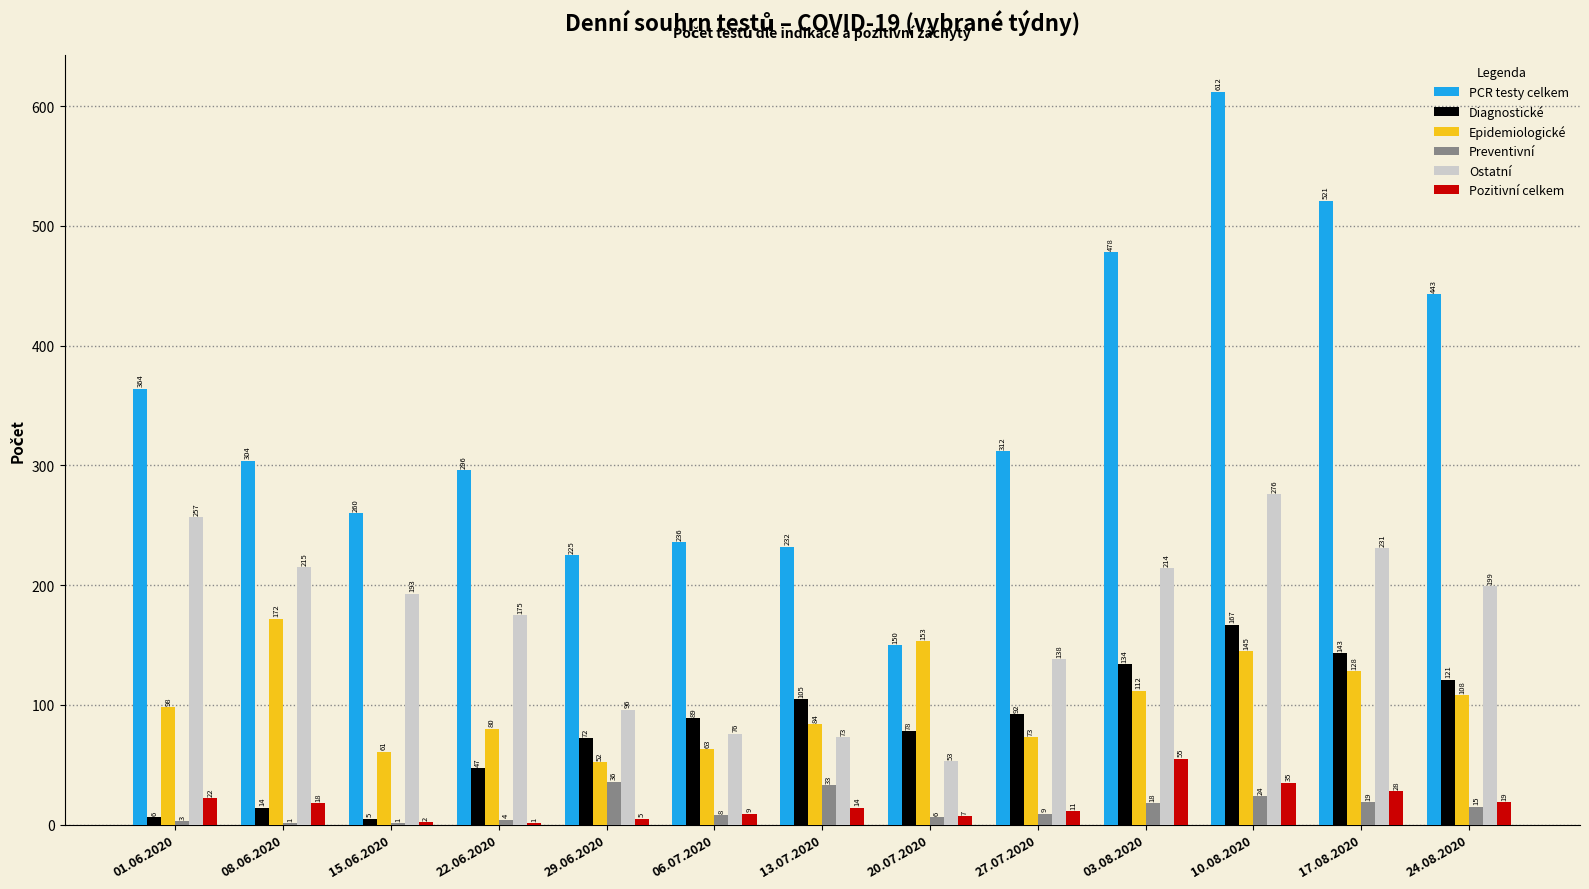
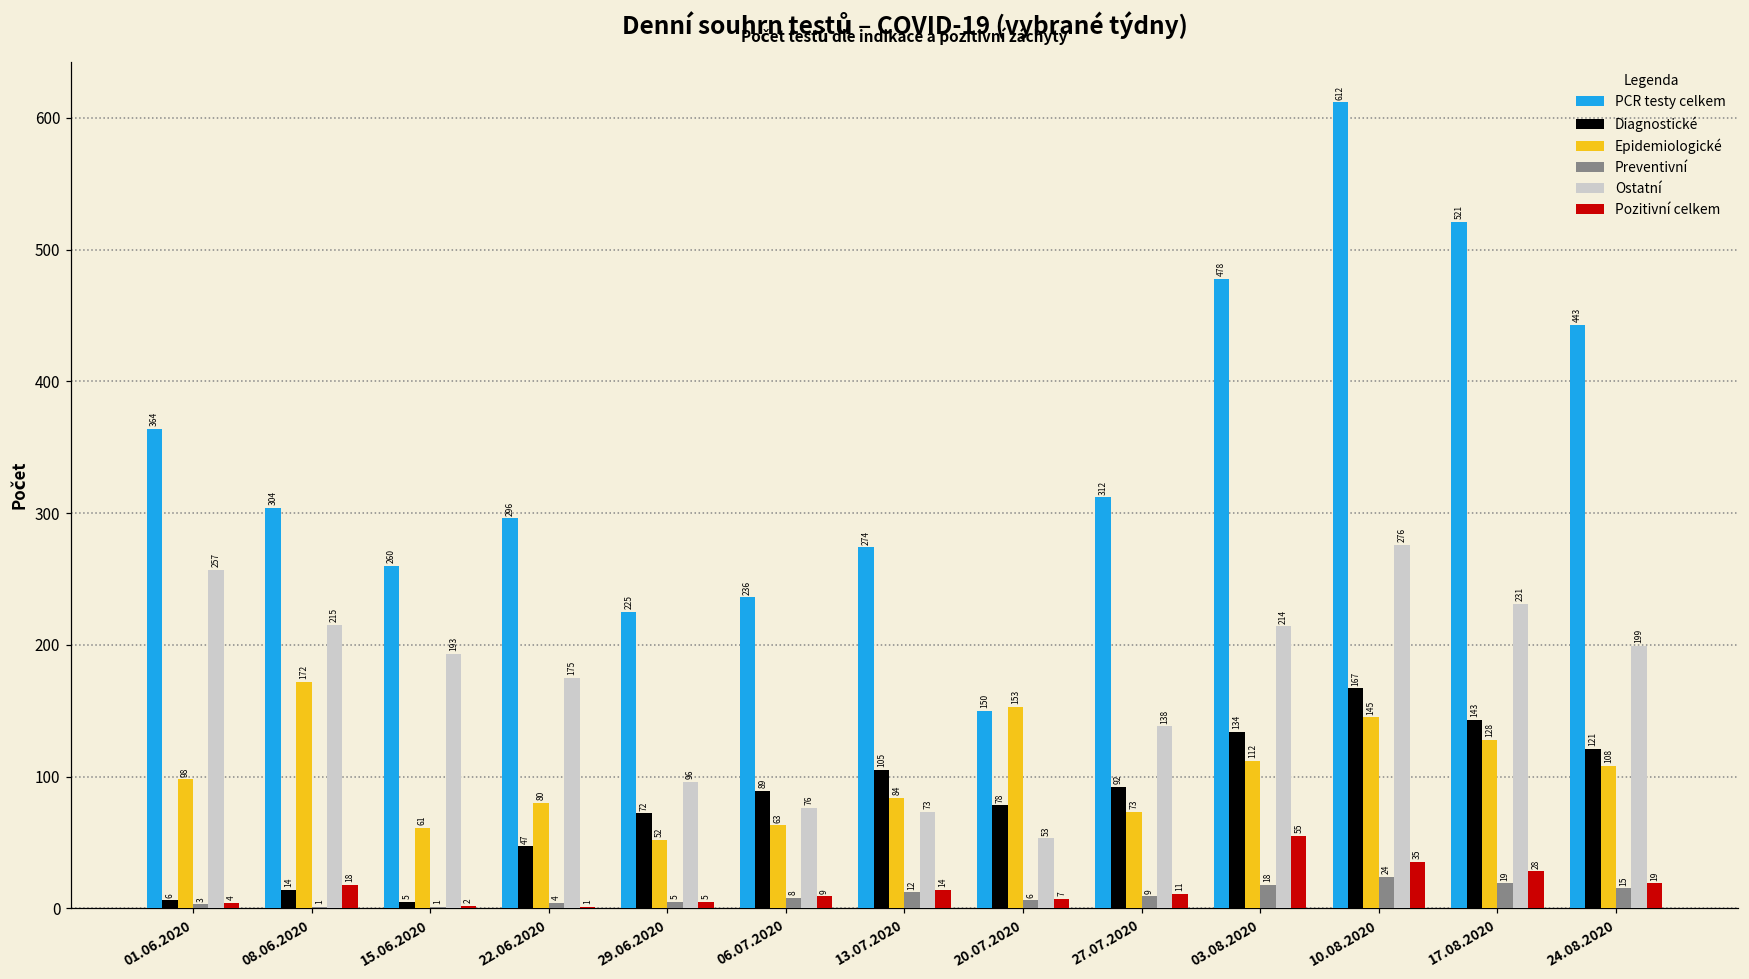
Pozitivní celkem, 01.06.2020: 22 -> 4
Preventivní, 29.06.2020: 36 -> 5
PCR testy celkem, 13.07.2020: 232 -> 274
Preventivní, 13.07.2020: 33 -> 12
